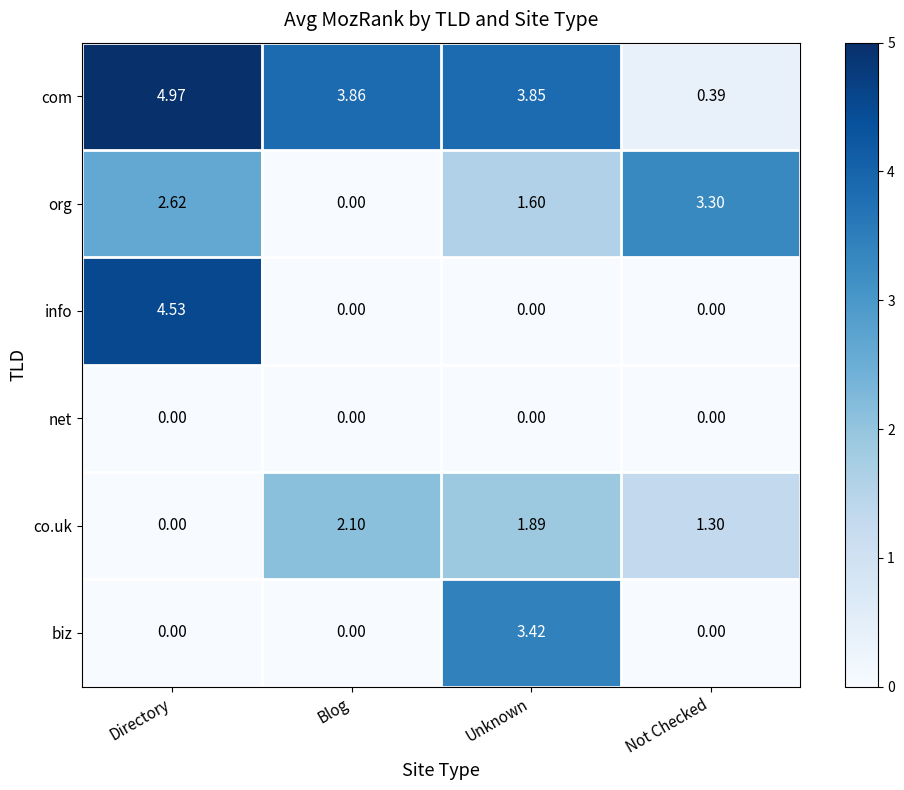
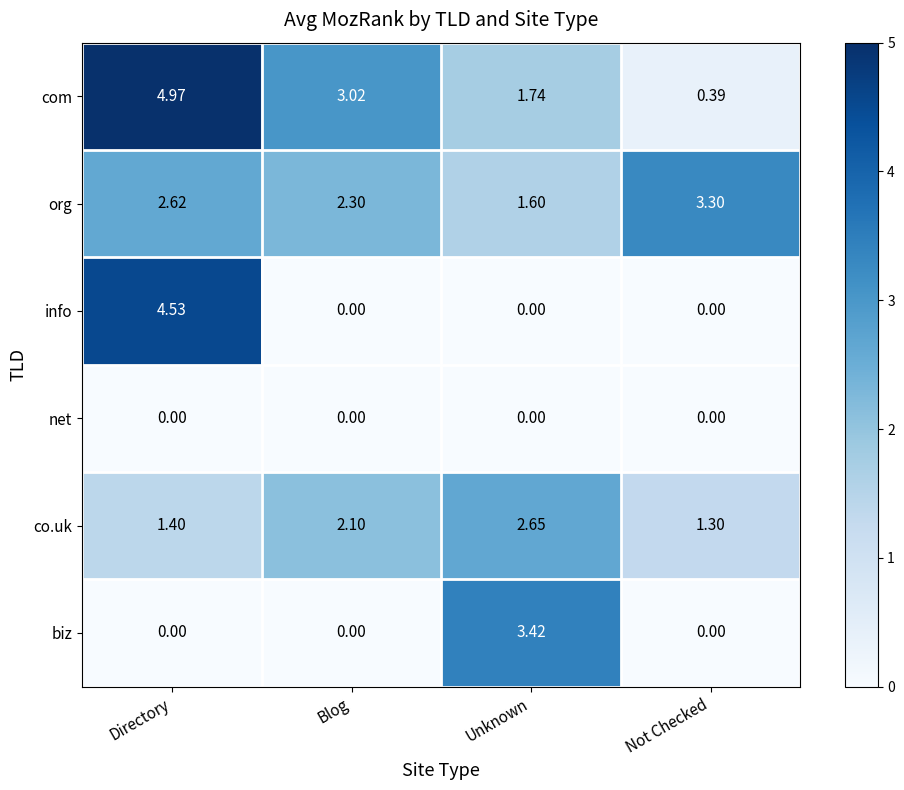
com, Blog: 3.86 -> 3.02
com, Unknown: 3.85 -> 1.74
org, Blog: 0.00 -> 2.30
co.uk, Directory: 0.00 -> 1.40
co.uk, Unknown: 1.89 -> 2.65
